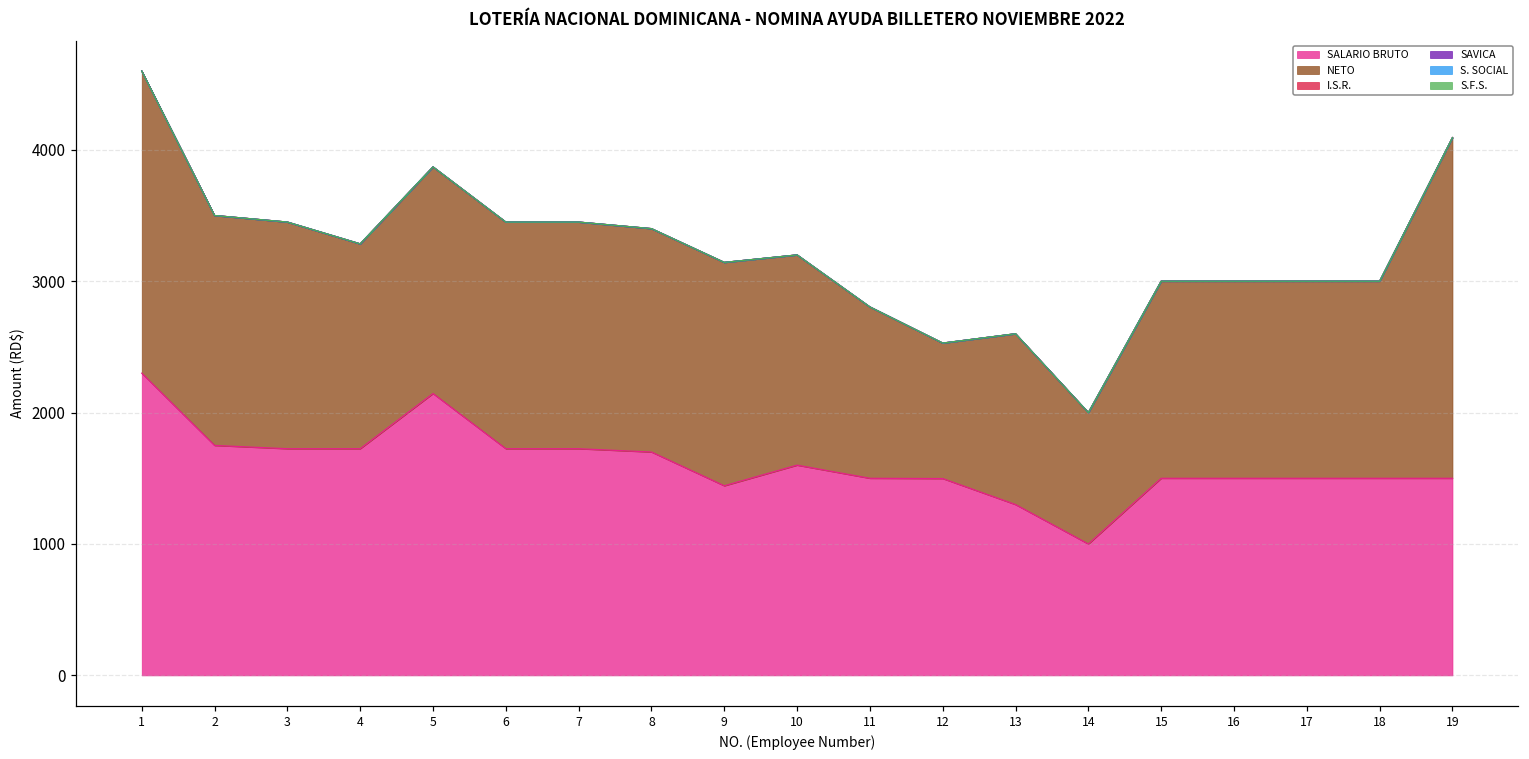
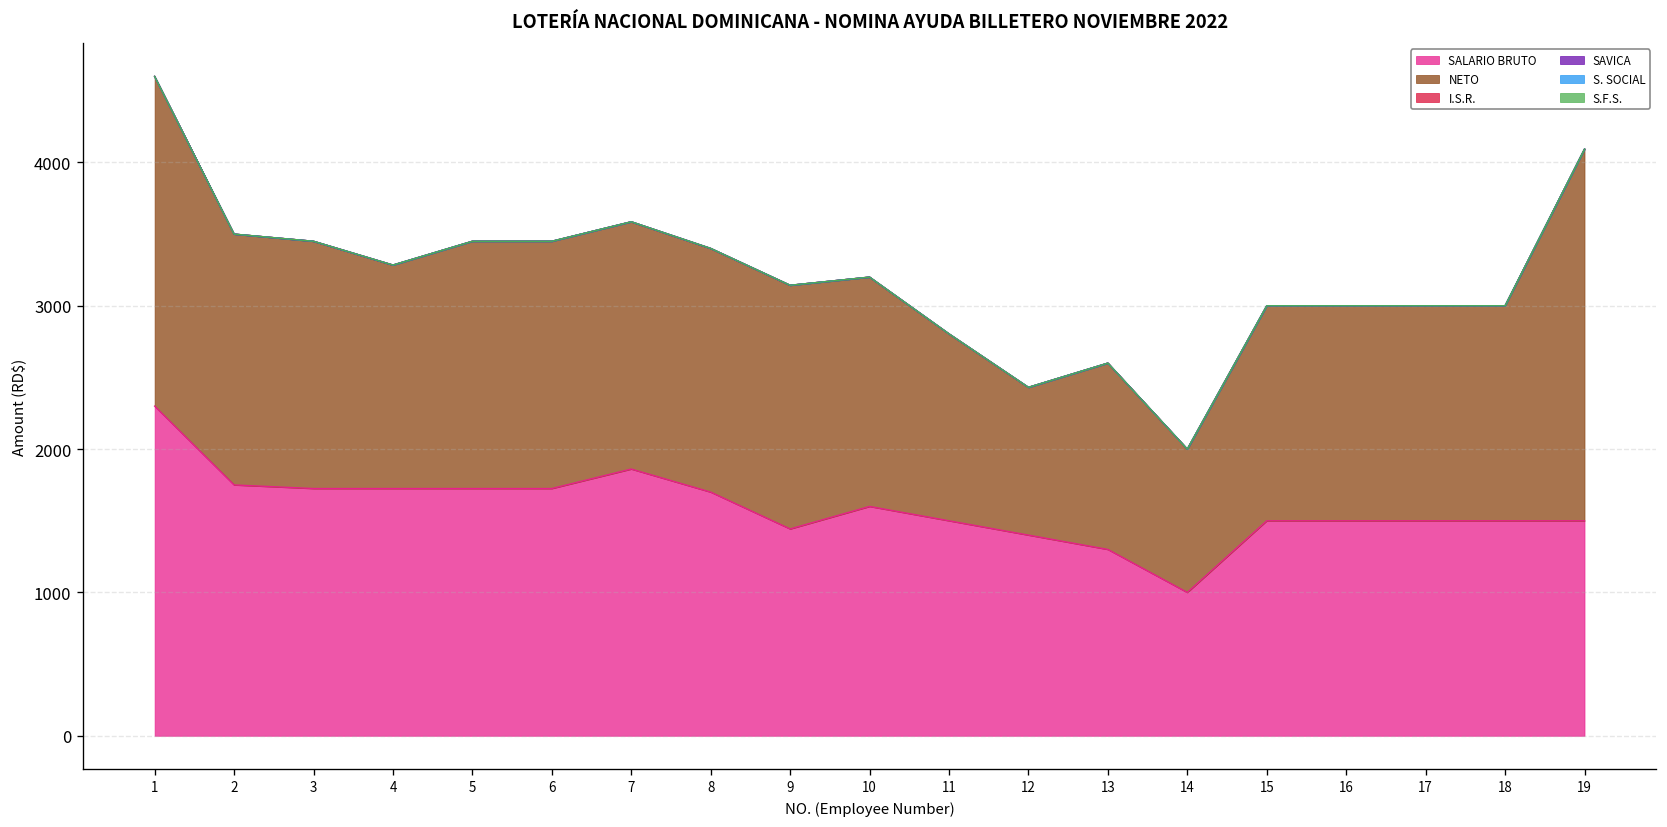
SALARIO BRUTO, 5: 2150 -> 1730
SALARIO BRUTO, 7: 1730 -> 1860
SALARIO BRUTO, 12: 1500 -> 1400
